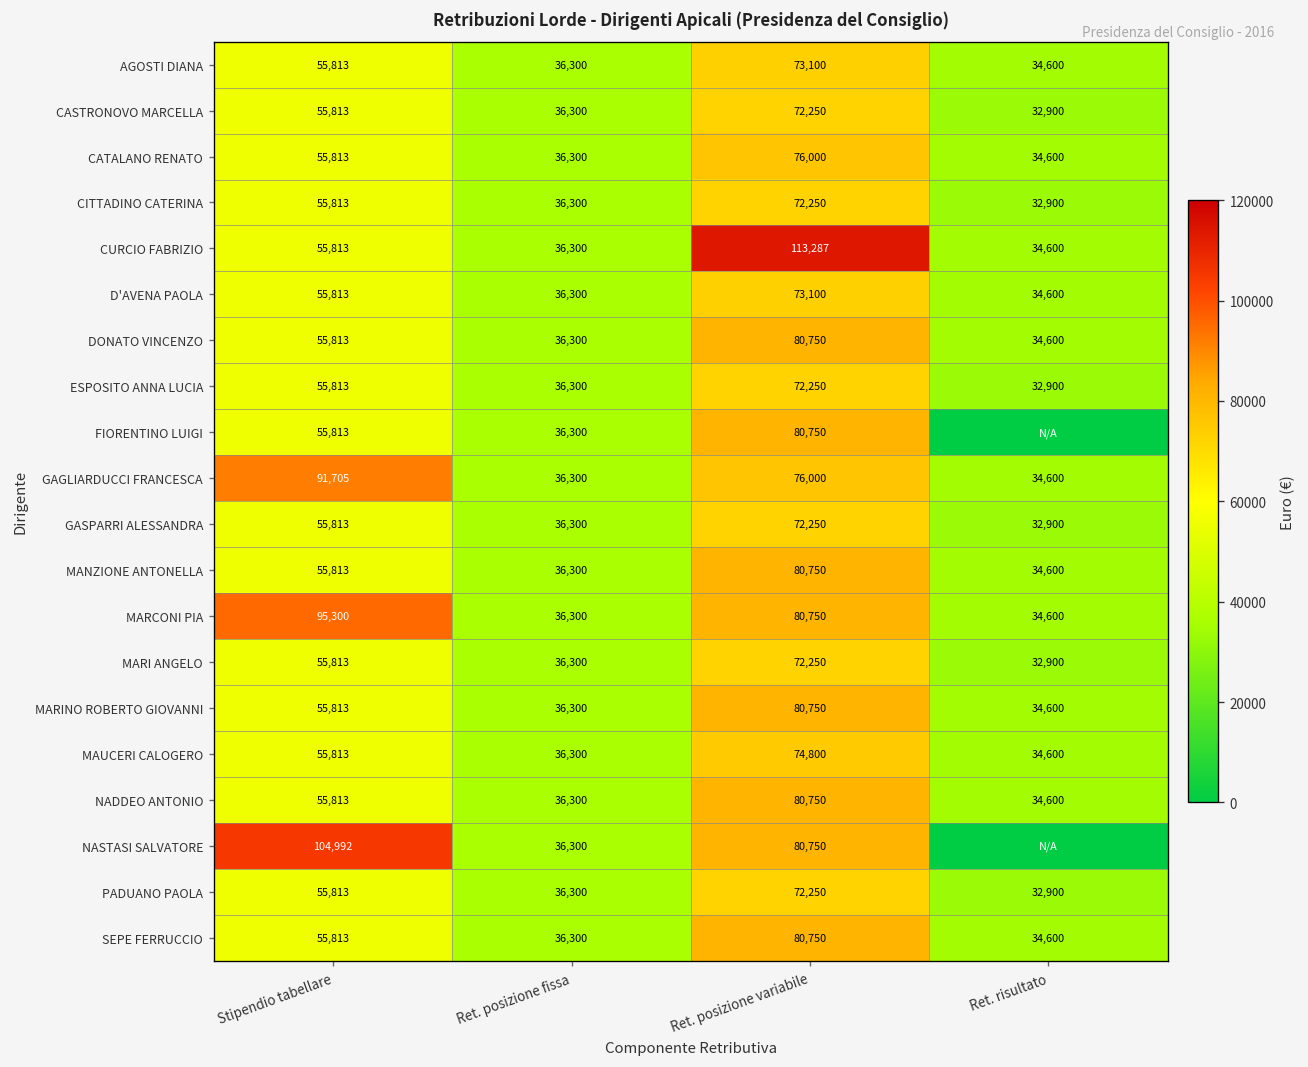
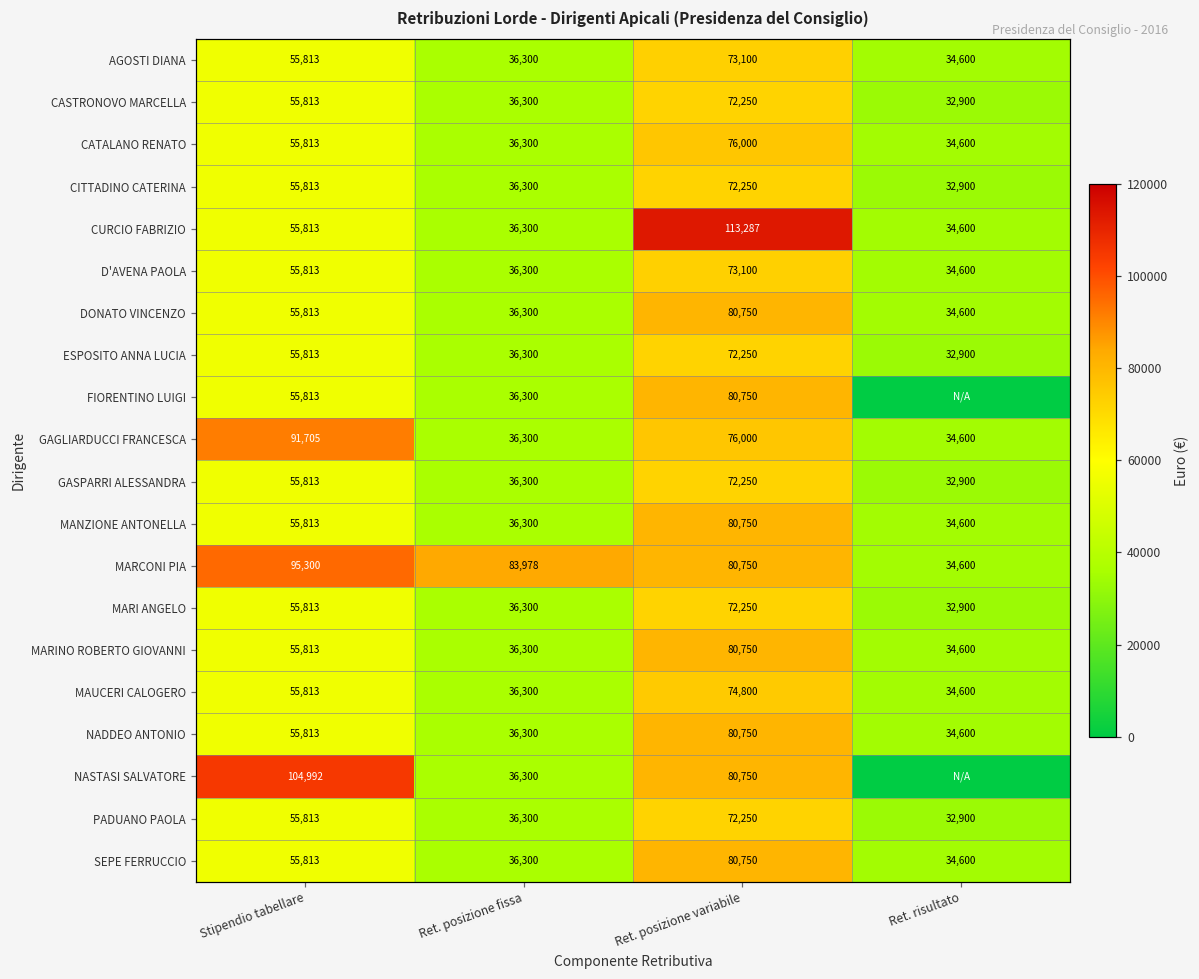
MARCONI PIA, Ret. posizione fissa: 36,300 -> 83,978
